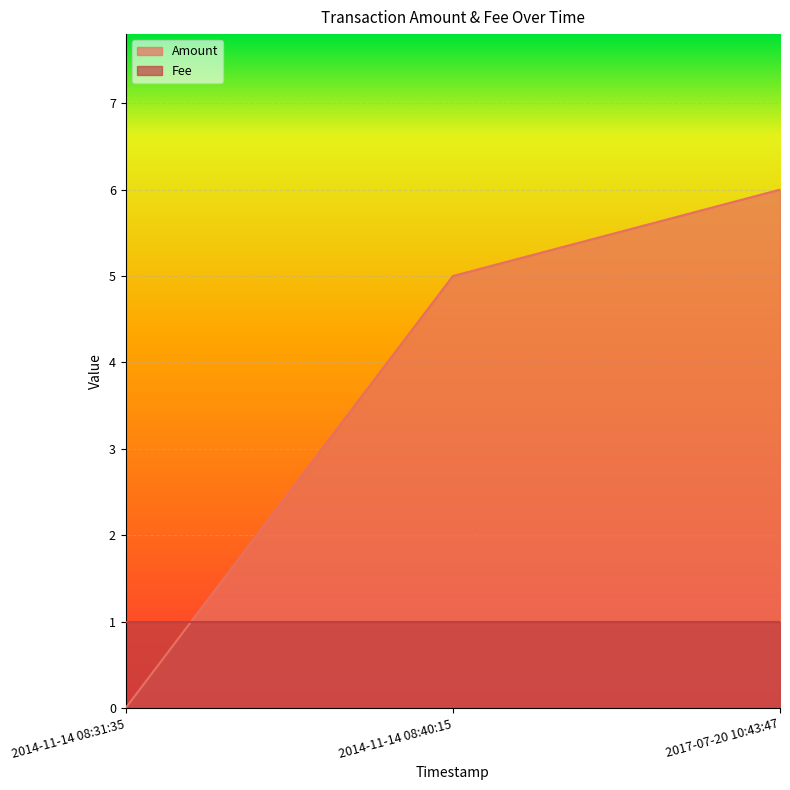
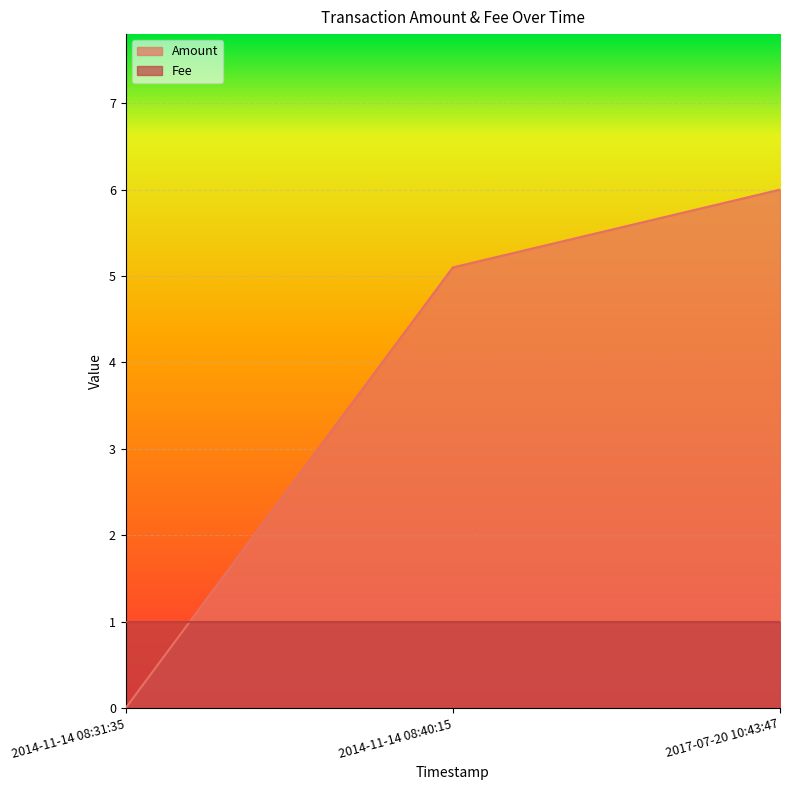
Amount, 2014-11-14 08:40:15: 5.0 -> 5.1
